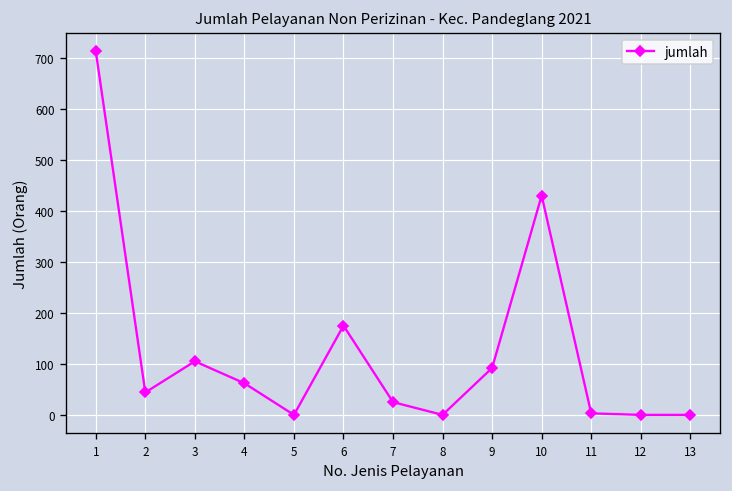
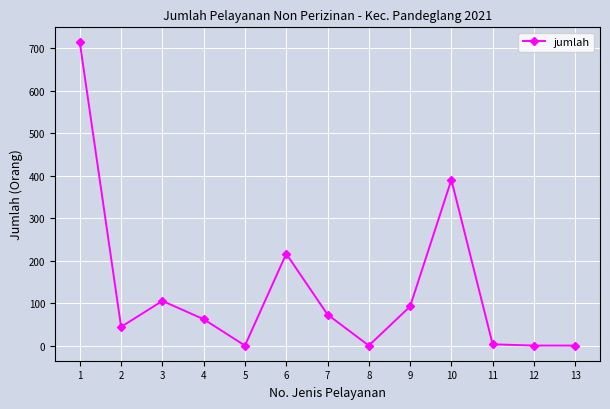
6: 180 -> 220
7: 30 -> 70
10: 430 -> 390
